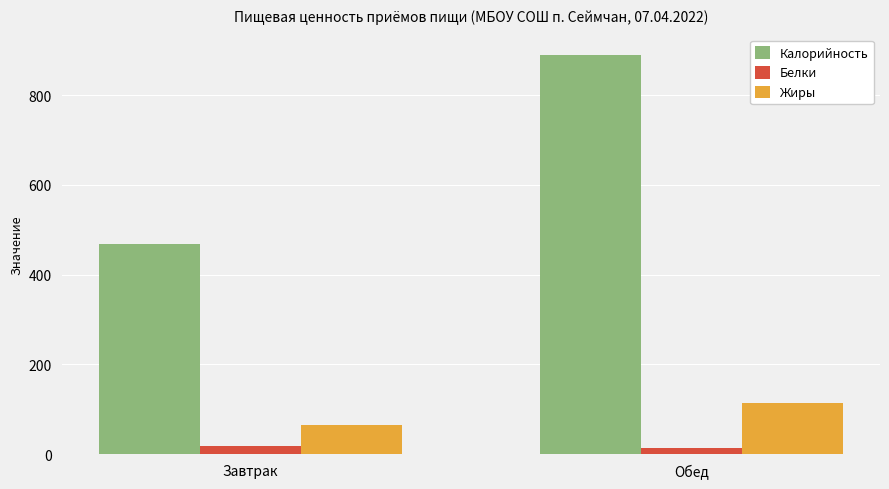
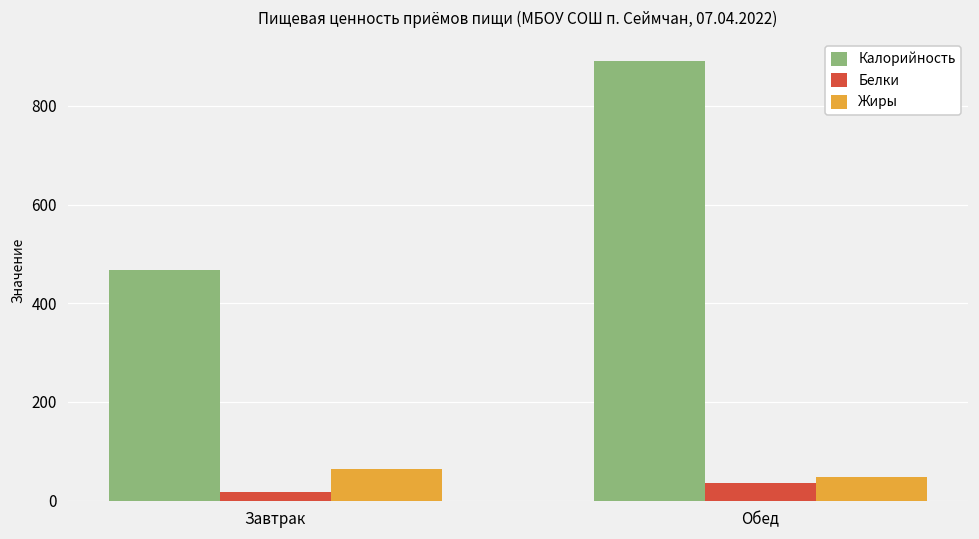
Белки, Обед: 10 -> 40
Жиры, Обед: 110 -> 50
